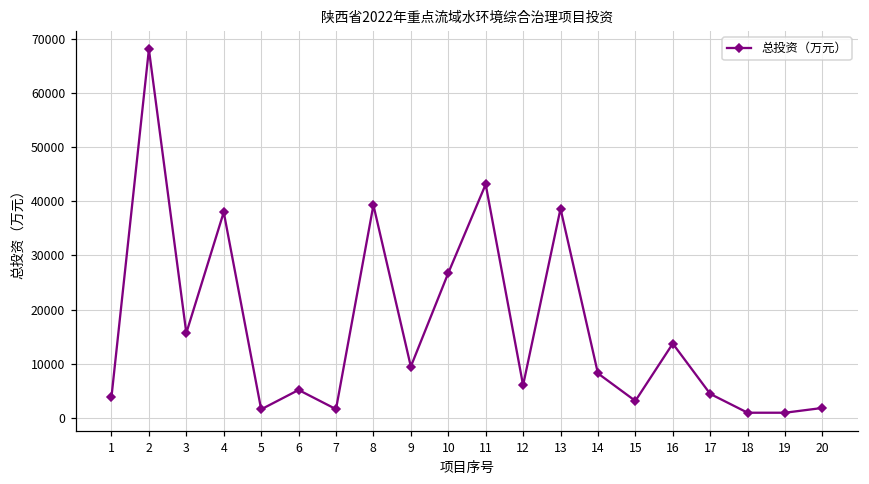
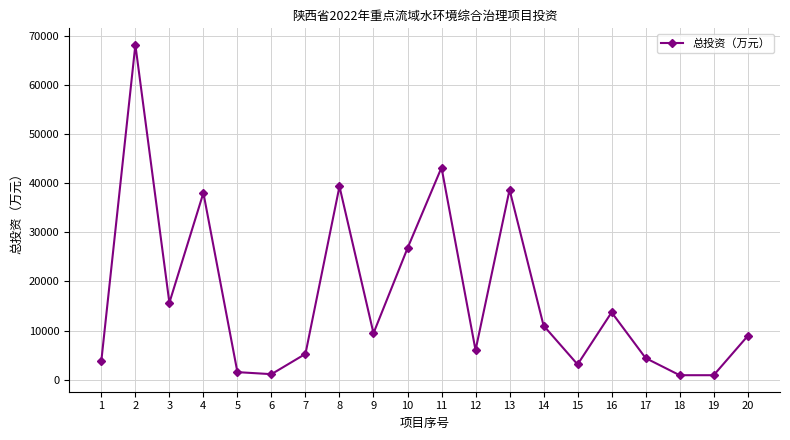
6: 5000 -> 1000
7: 2000 -> 5000
14: 8000 -> 11000
20: 2000 -> 9000
